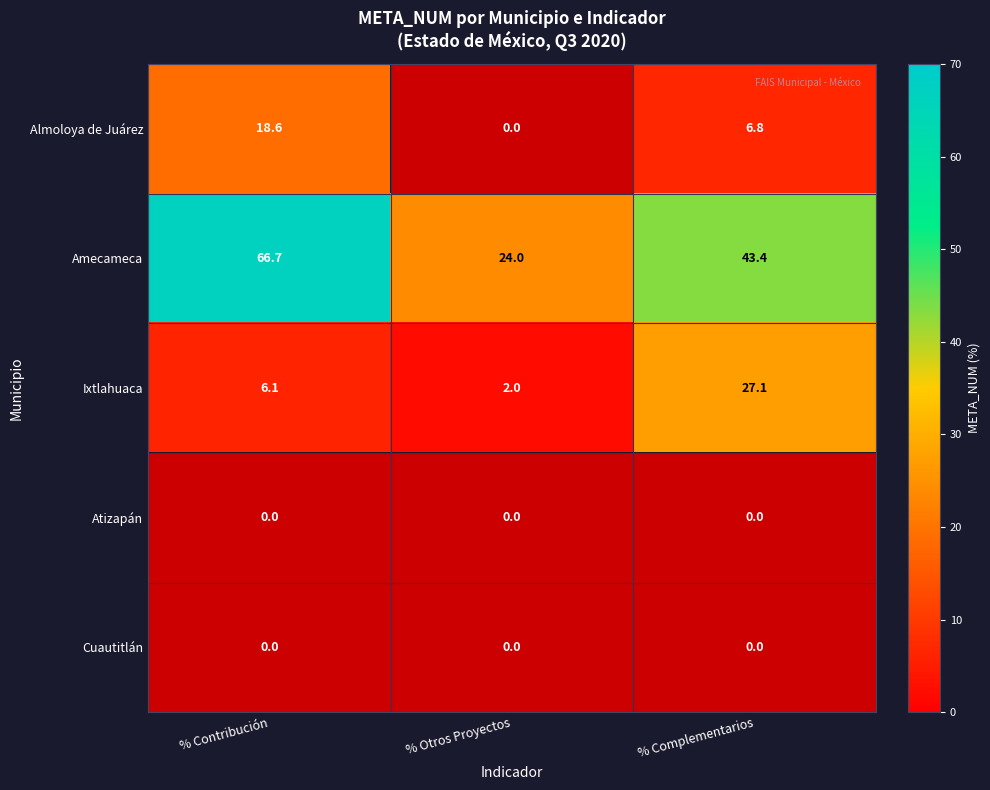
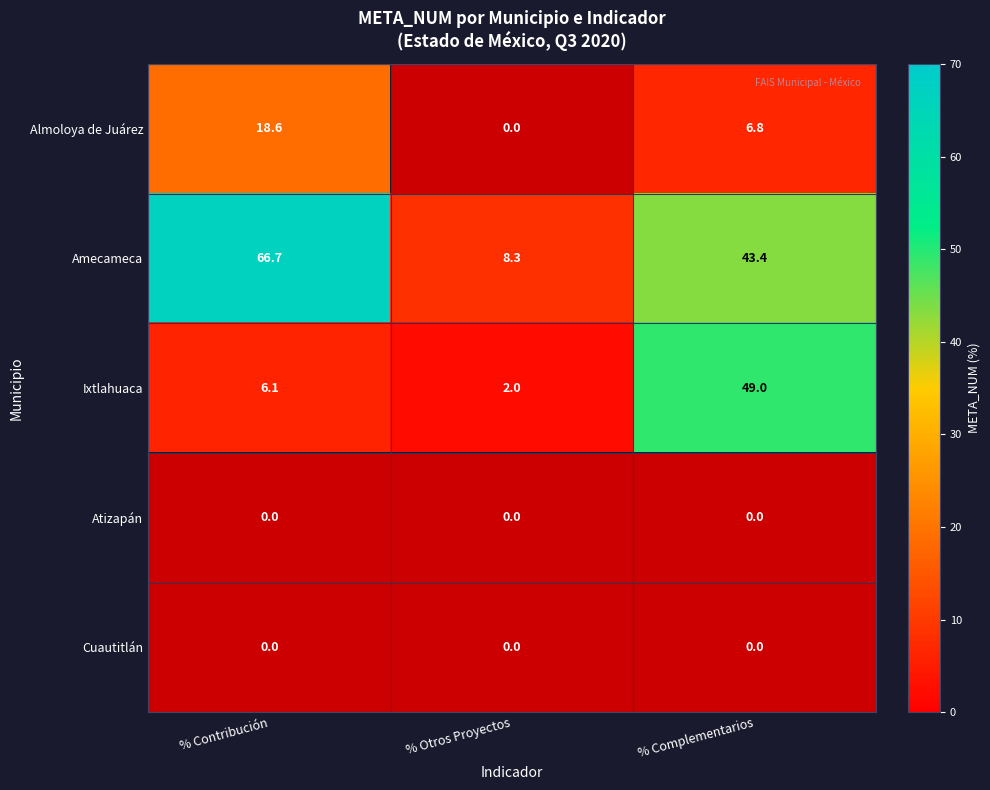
Amecameca, % Otros Proyectos: 24.0 -> 8.3
Ixtlahuaca, % Complementarios: 27.1 -> 49.0
